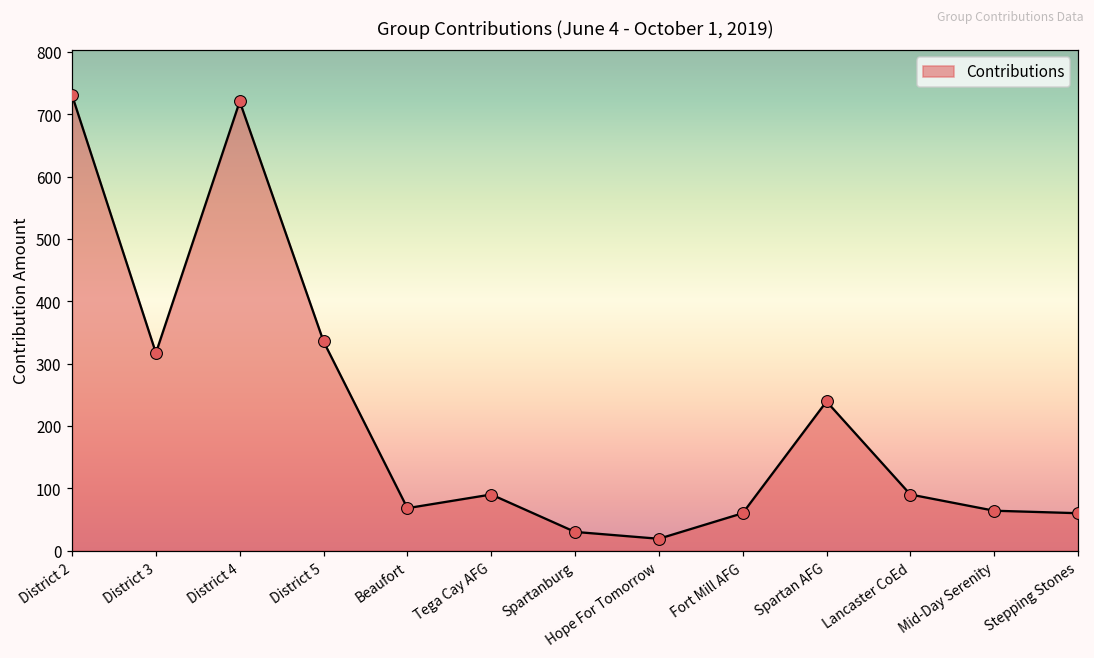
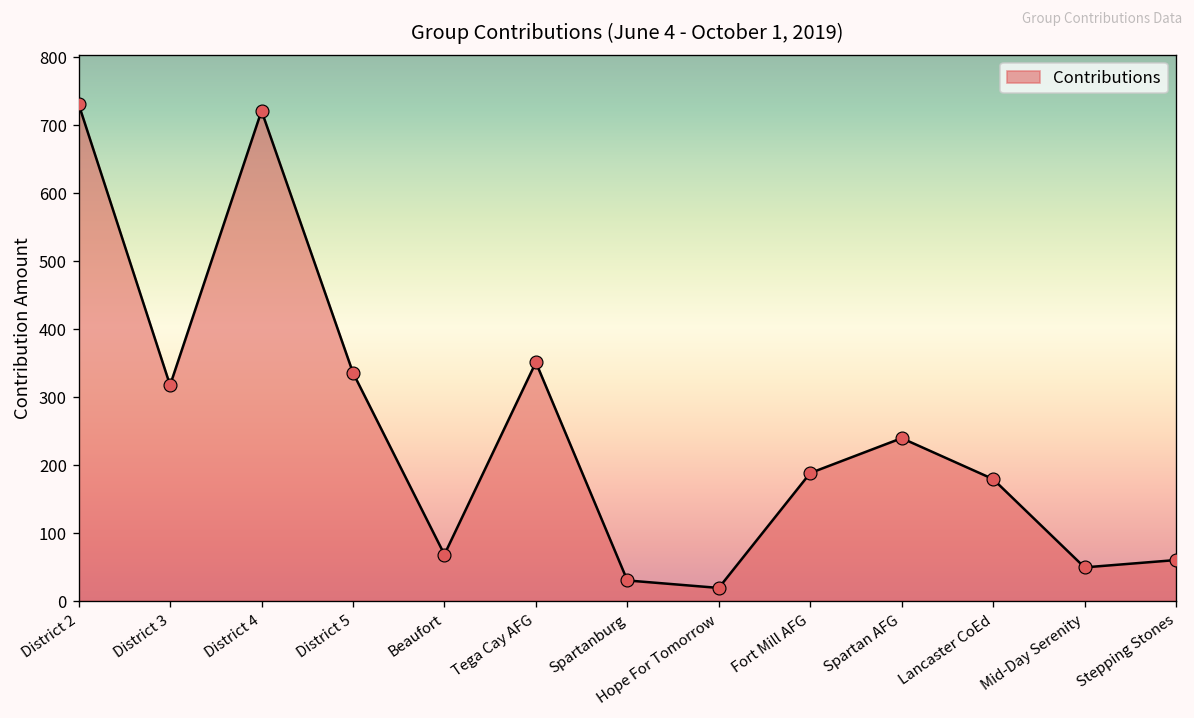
Tega Cay AFG: 90 -> 350
Fort Mill AFG: 60 -> 190
Lancaster CoEd: 90 -> 180
Mid-Day Serenity: 60 -> 50
